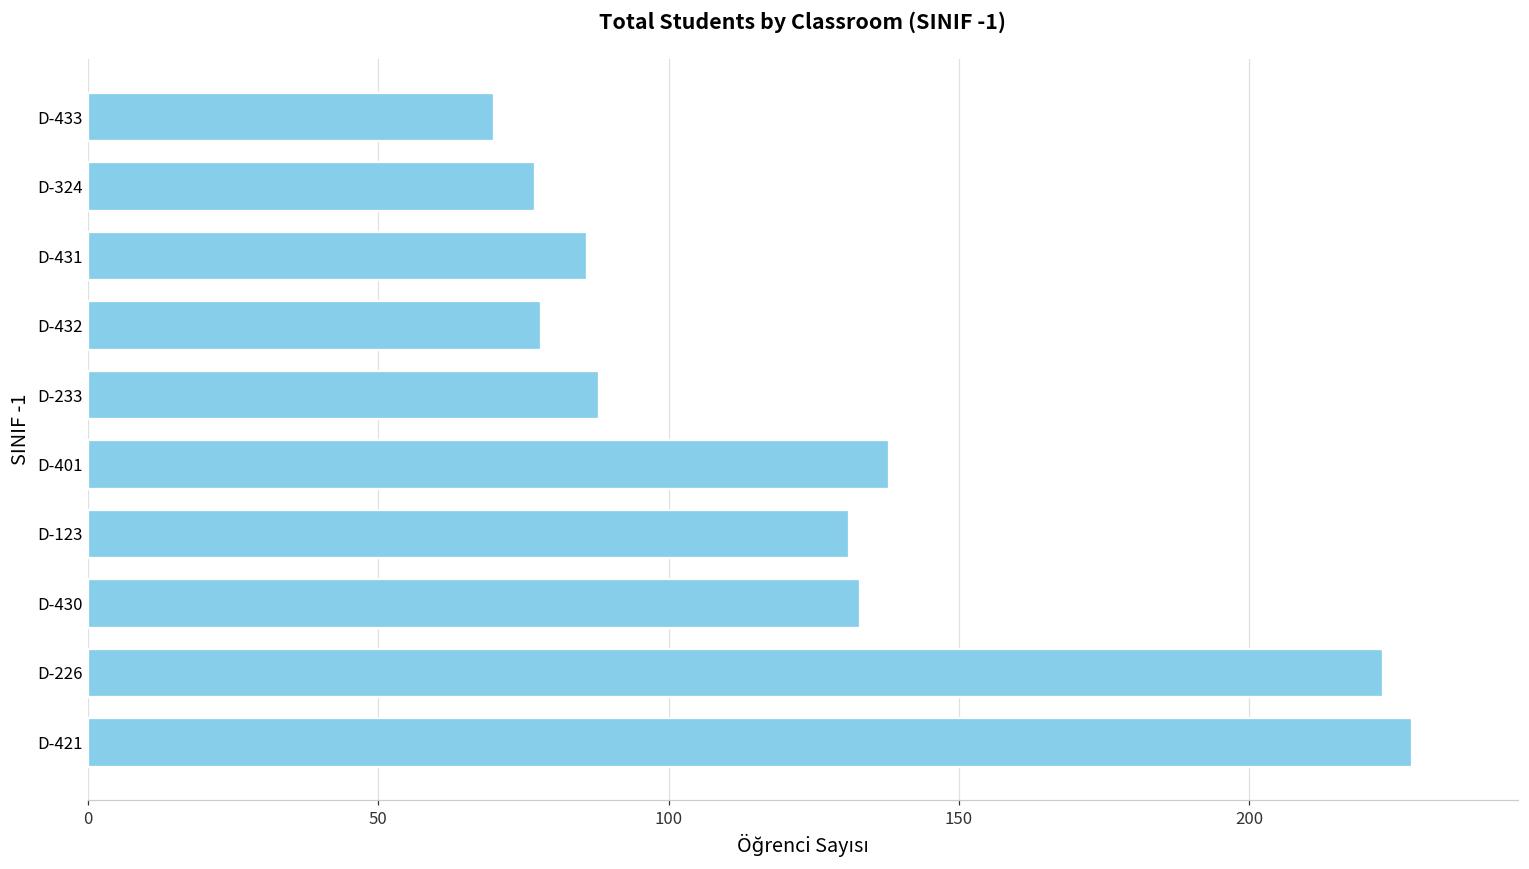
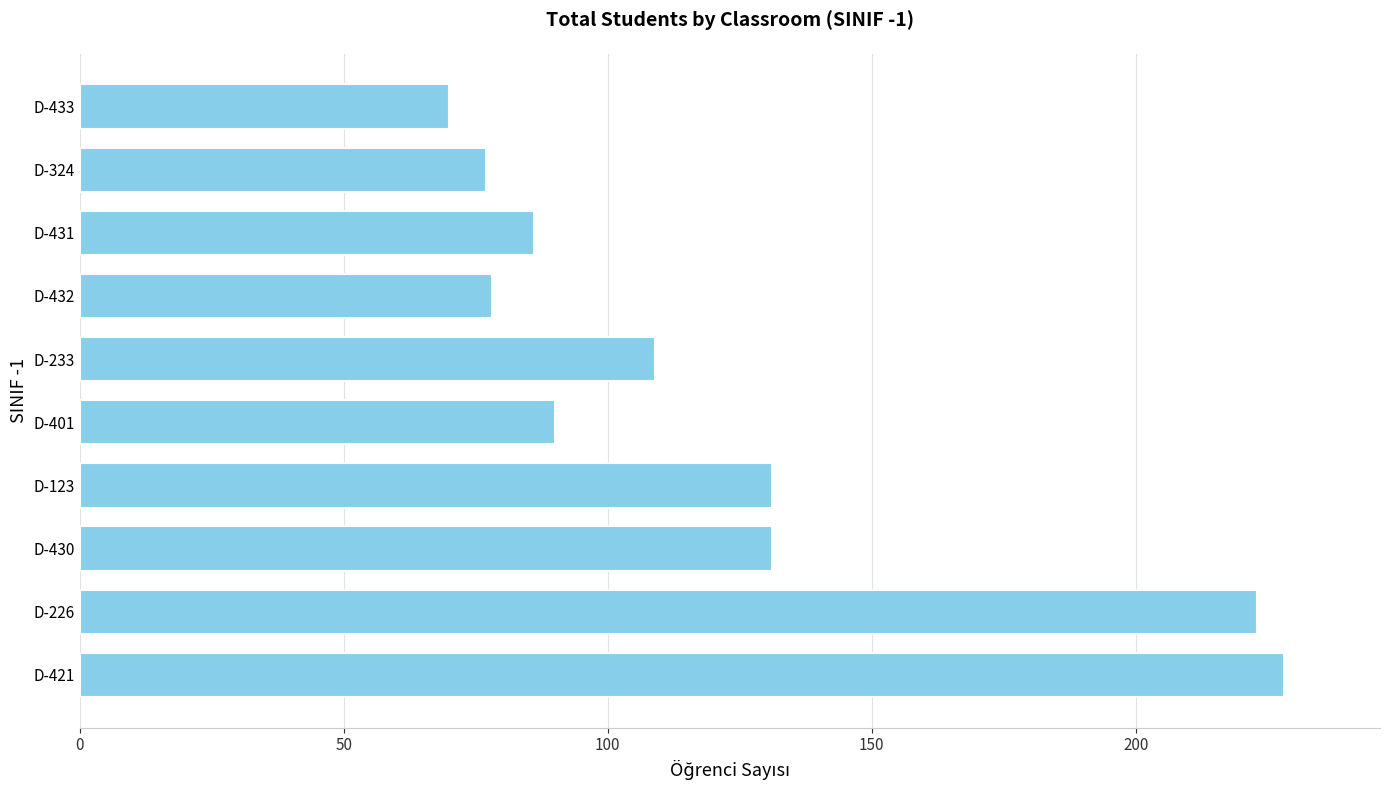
D-233: 88 -> 109
D-401: 138 -> 90
D-430: 133 -> 131
